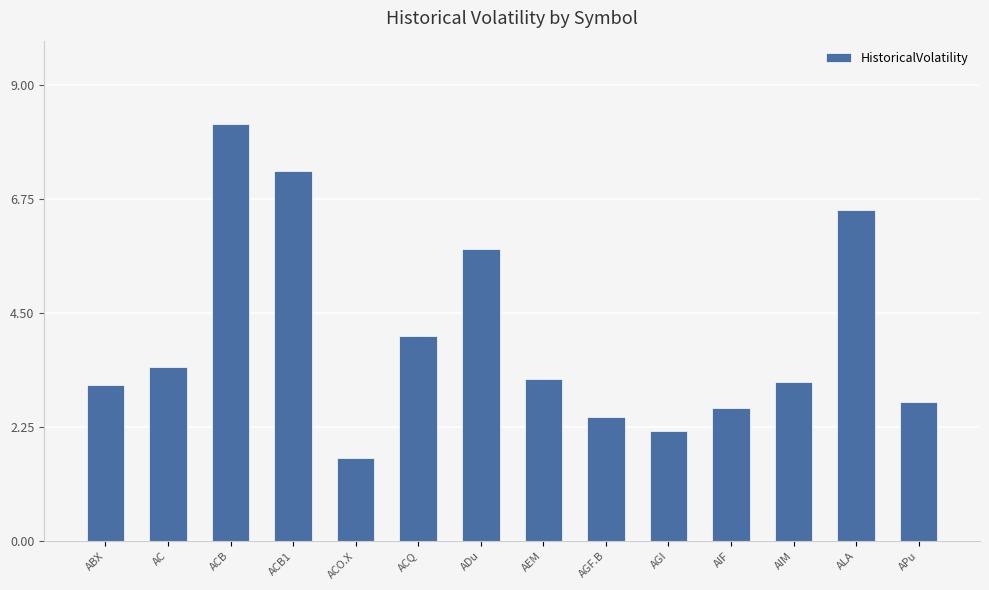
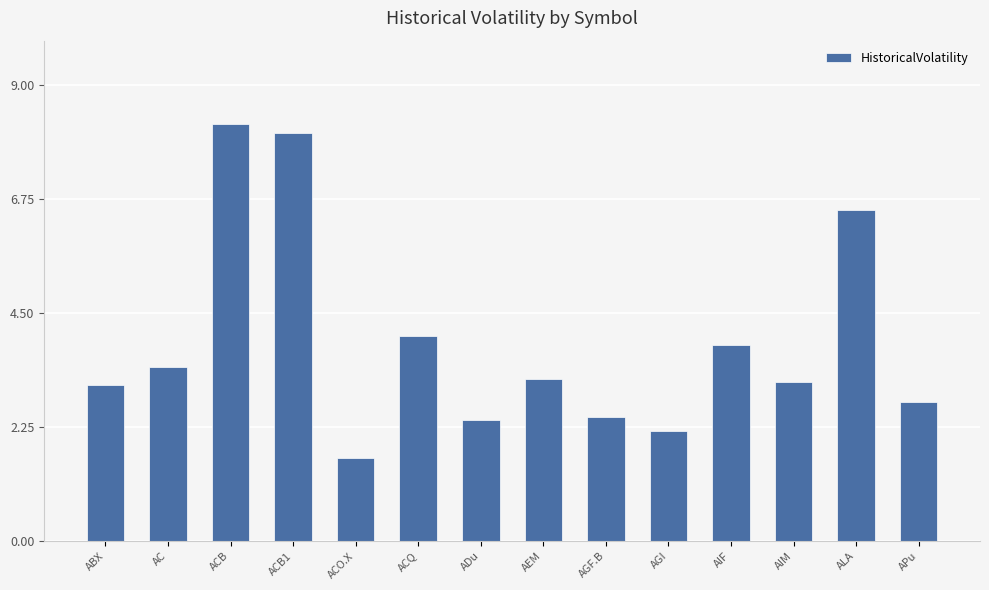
ACB1: 7.3 -> 8.1
ADu: 5.8 -> 2.4
AIF: 2.6 -> 3.9
